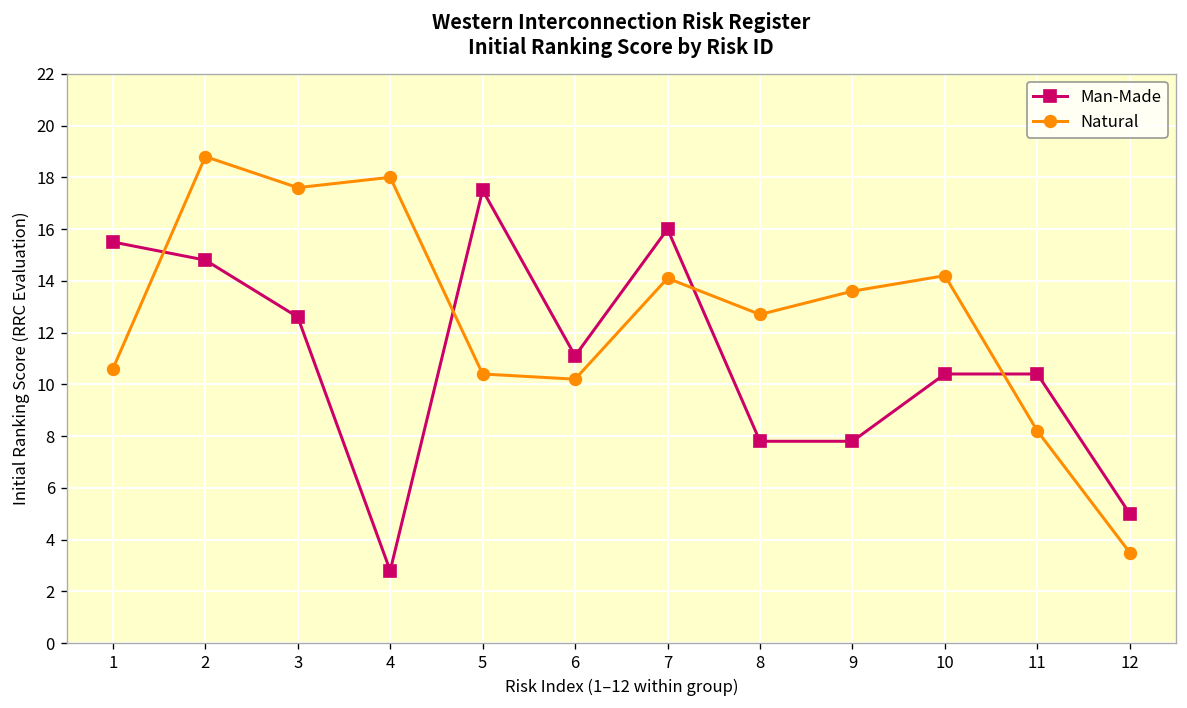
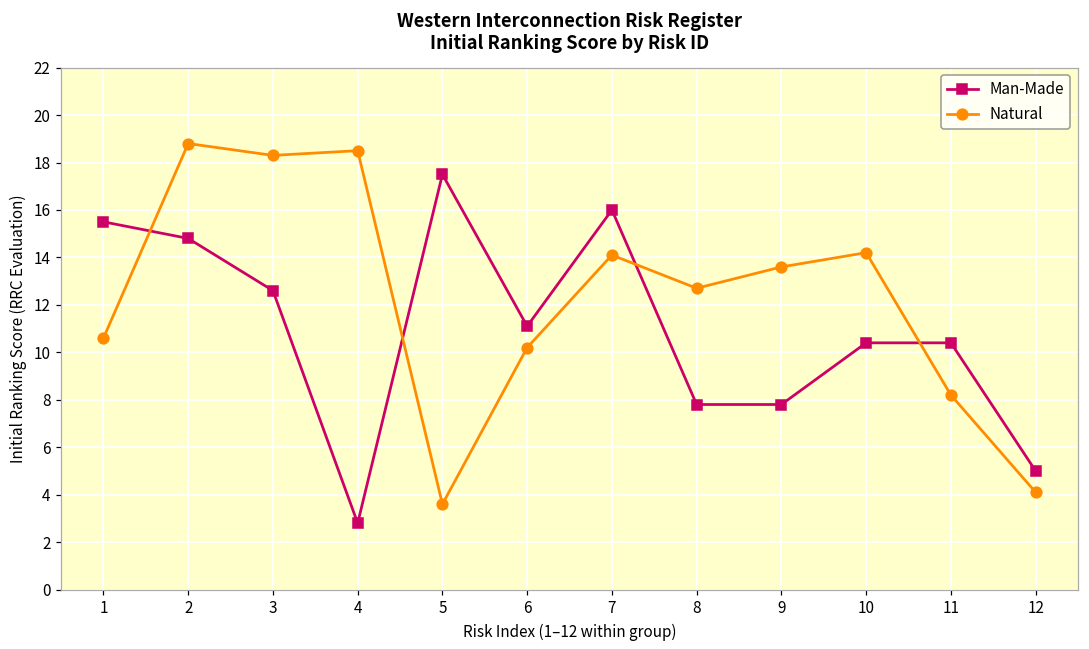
Natural, 3: 17.6 -> 18.3
Natural, 4: 18.0 -> 18.5
Natural, 5: 10.4 -> 3.6
Natural, 12: 3.5 -> 4.1
